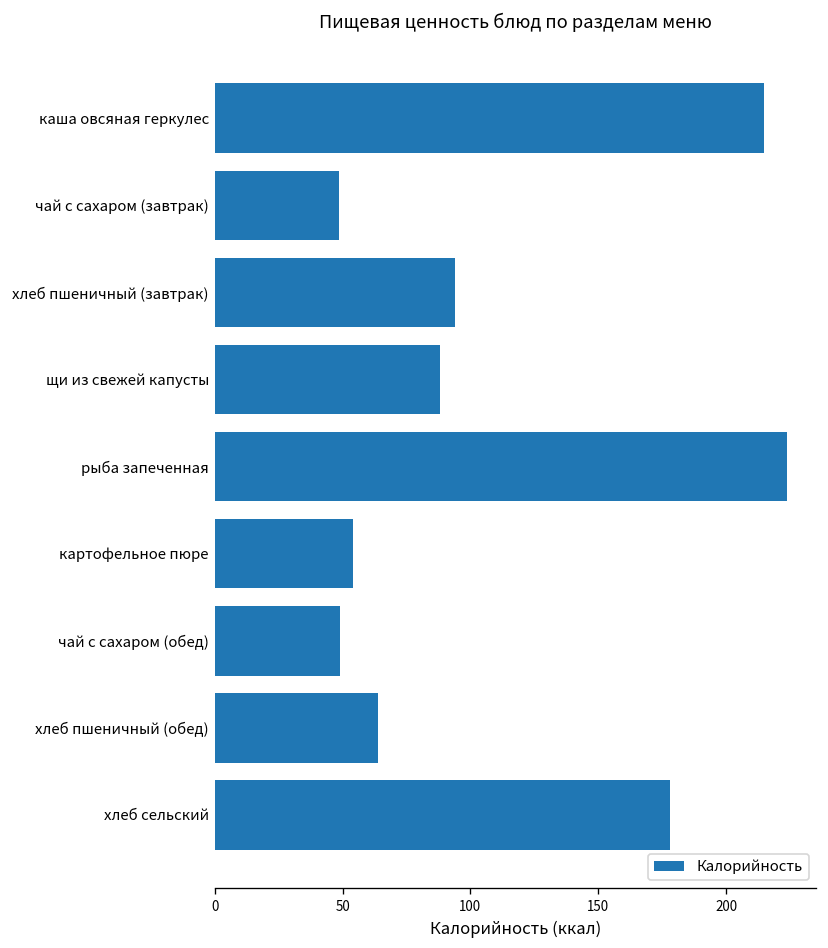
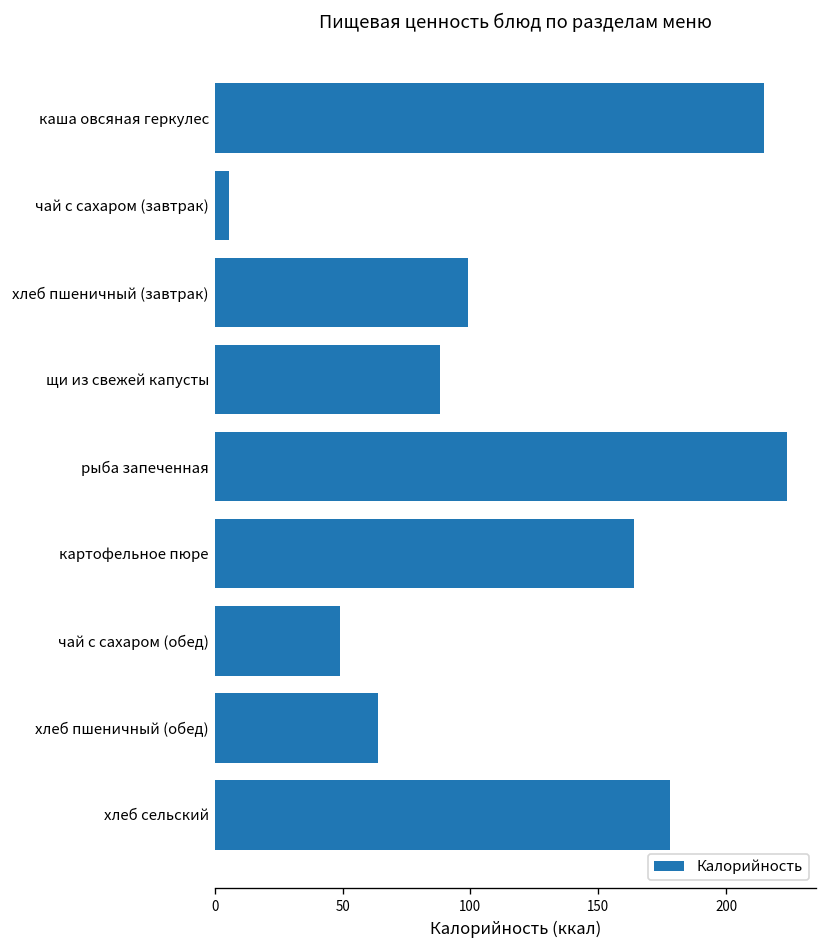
чай с сахаром (завтрак): 49 -> 6
хлеб пшеничный (завтрак): 94 -> 99
картофельное пюре: 54 -> 164
